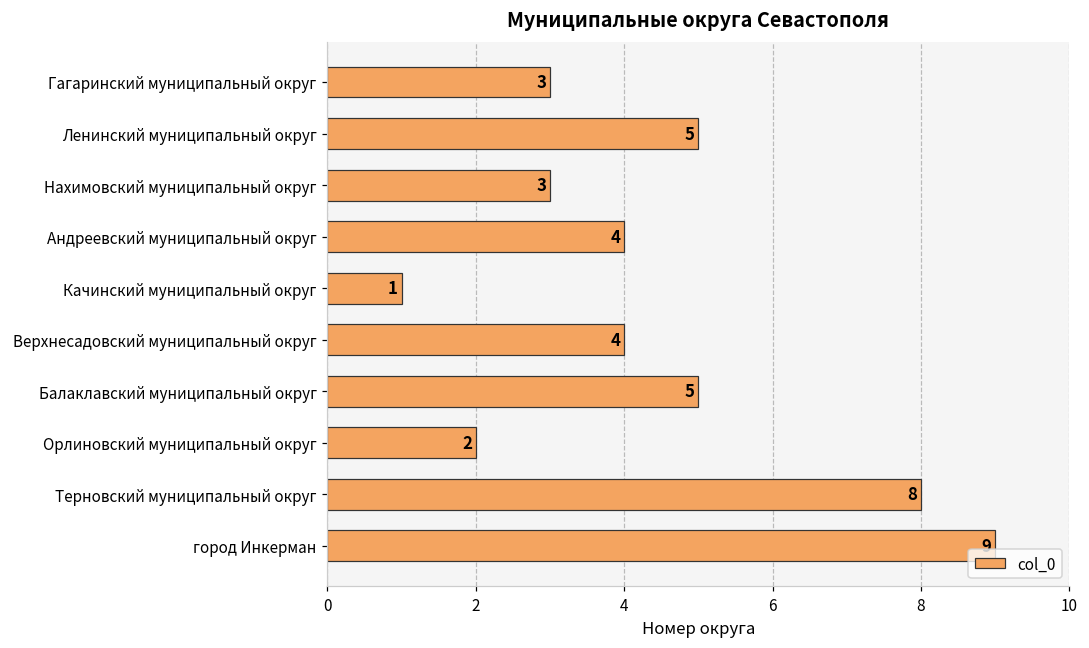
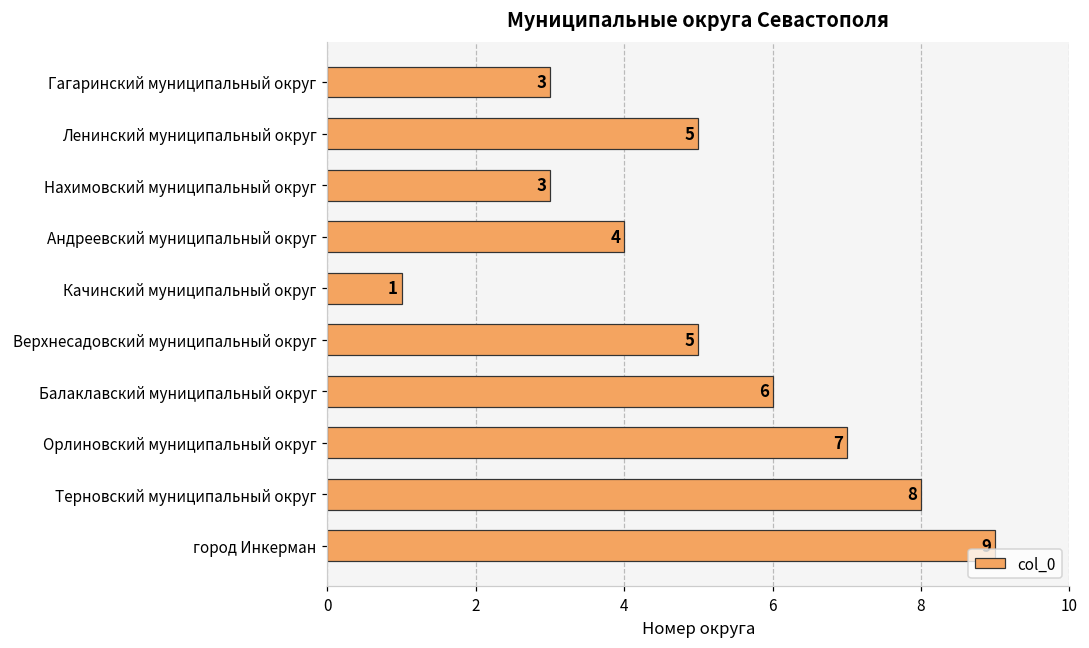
Верхнесадовский муниципальный округ: 4 -> 5
Балаклавский муниципальный округ: 5 -> 6
Орлиновский муниципальный округ: 2 -> 7
